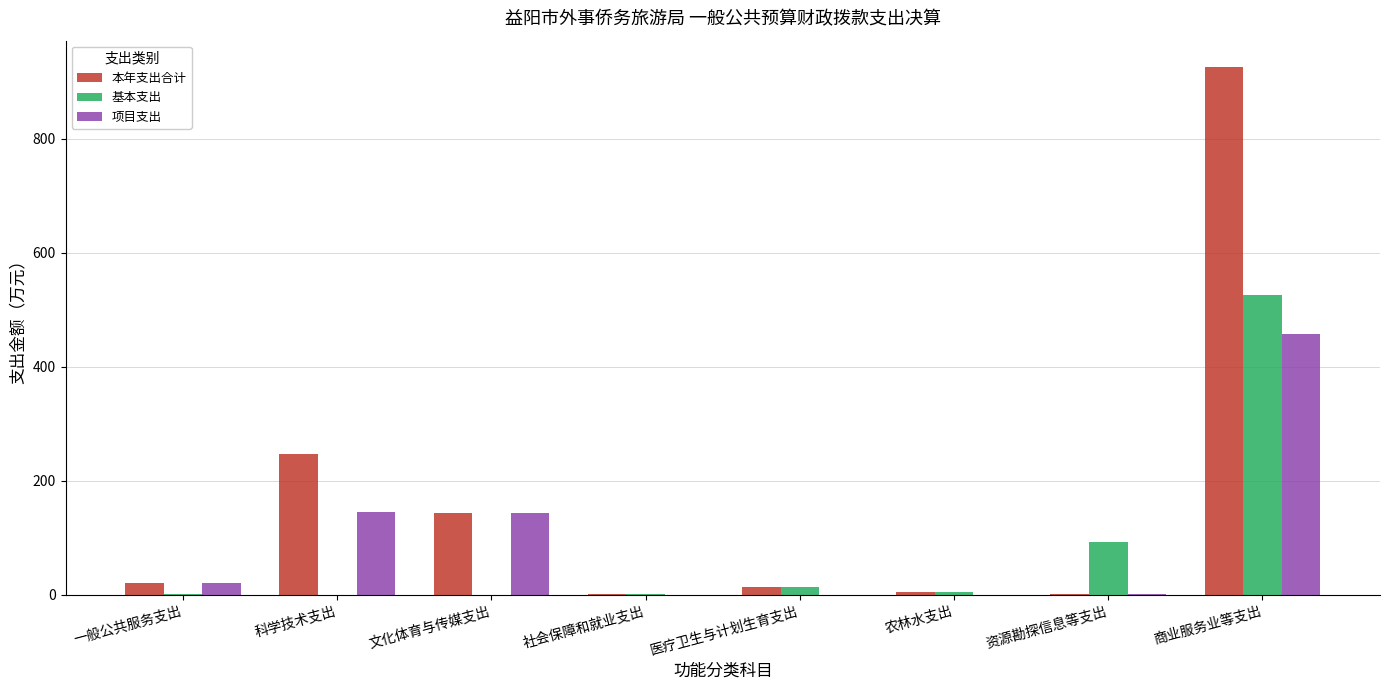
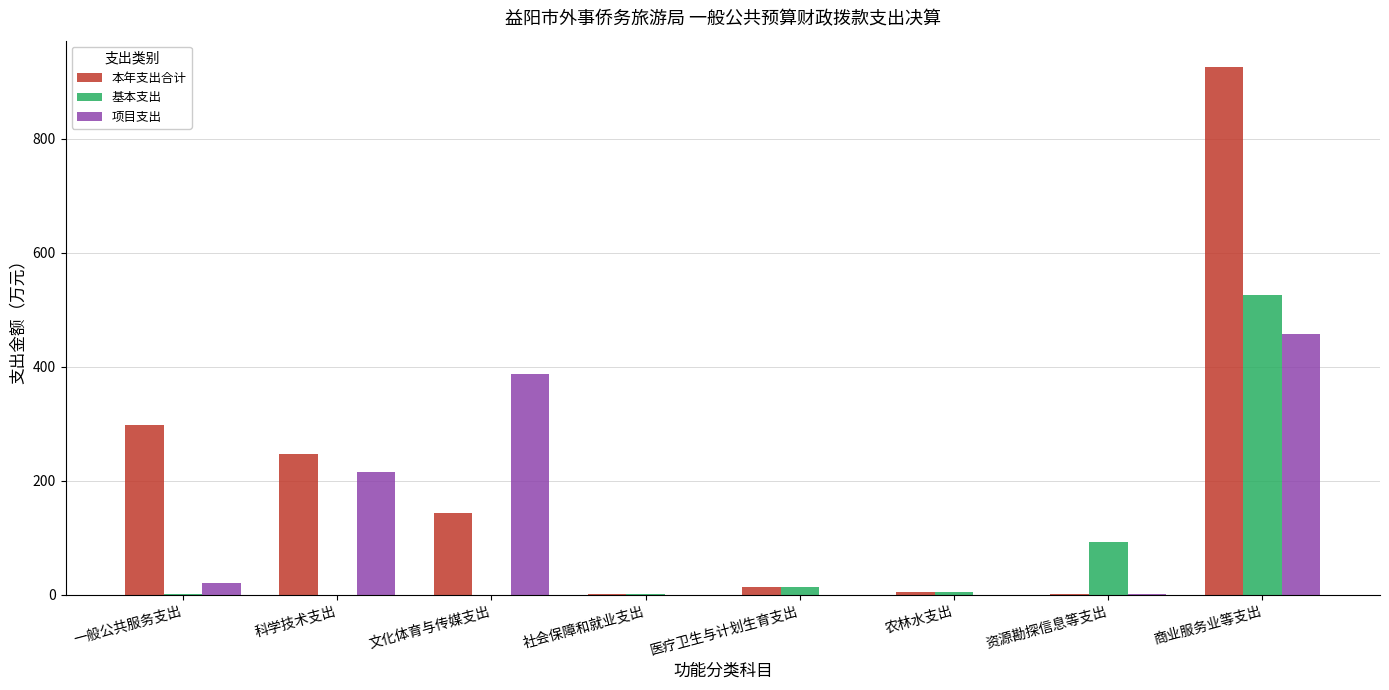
本年支出合计, 一般公共服务支出: 20 -> 300
项目支出, 科学技术支出: 150 -> 220
项目支出, 文化体育与传媒支出: 140 -> 390
